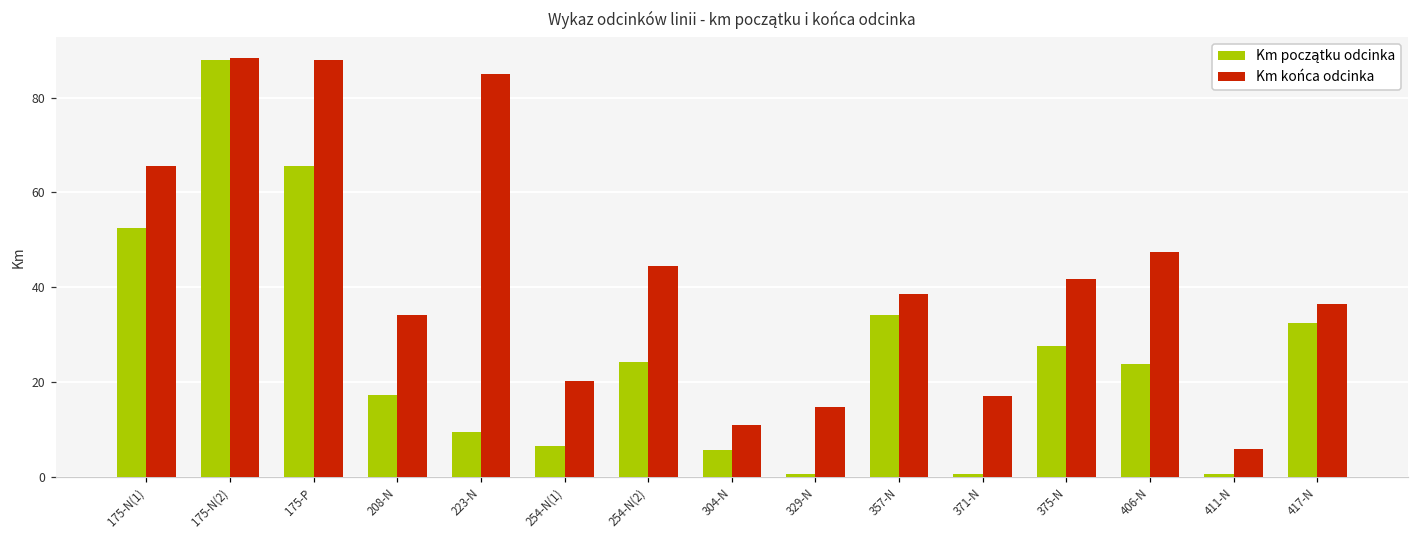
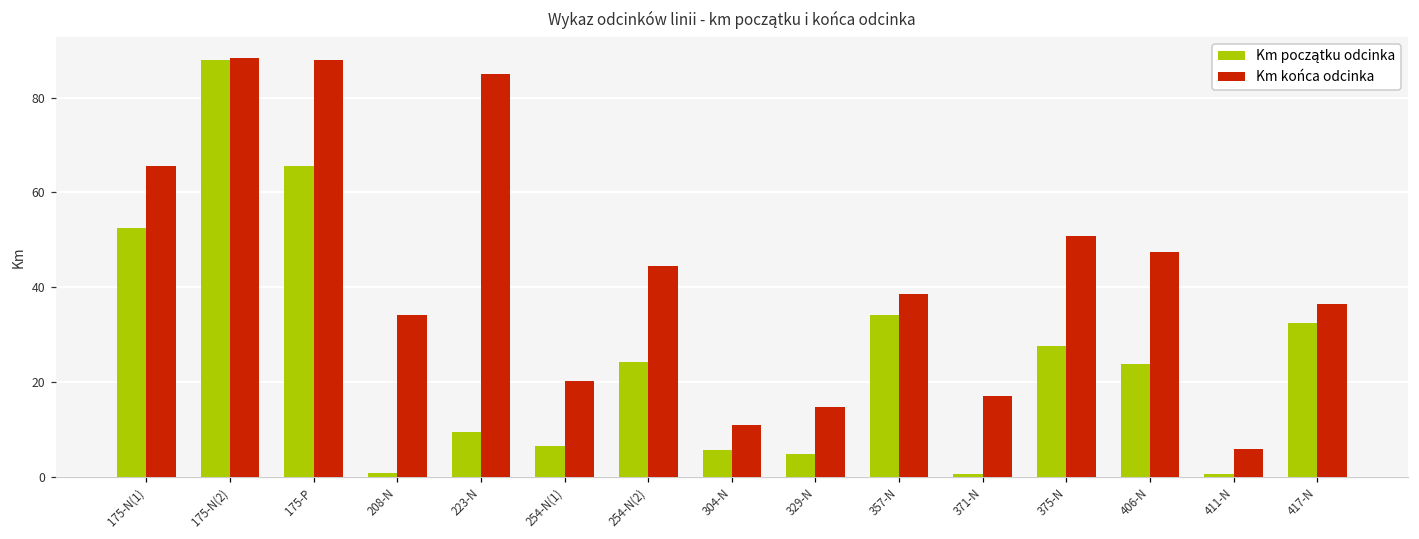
Km początku odcinka, 208-N: 17 -> 1
Km początku odcinka, 329-N: 1 -> 5
Km końca odcinka, 375-N: 42 -> 51
